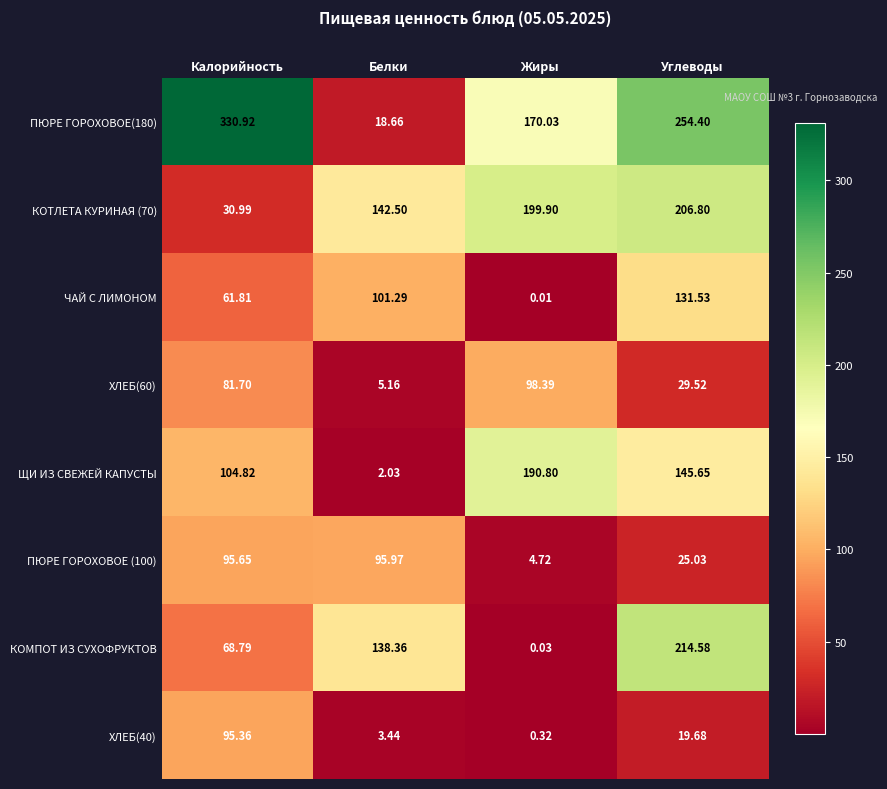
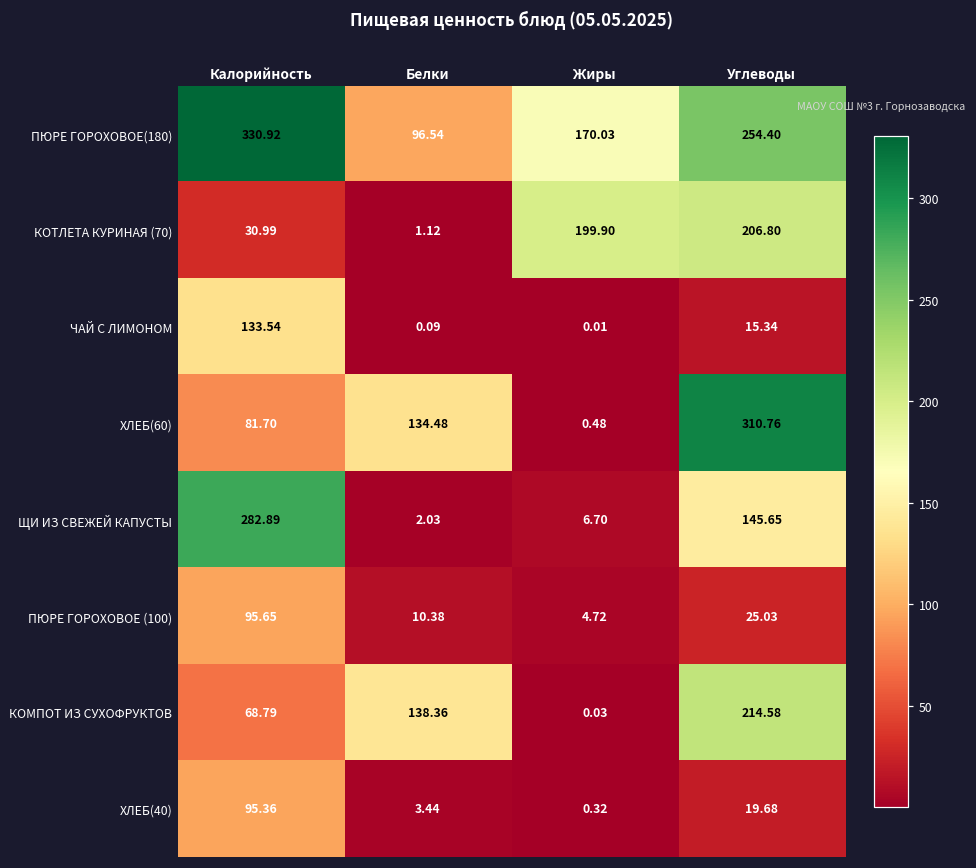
ПЮРЕ ГОРОХОВОЕ(180), Белки: 18.66 -> 96.54
КОТЛЕТА КУРИНАЯ (70), Белки: 142.50 -> 1.12
ЧАЙ С ЛИМОНОМ, Калорийность: 61.81 -> 133.54
ЧАЙ С ЛИМОНОМ, Белки: 101.29 -> 0.09
ЧАЙ С ЛИМОНОМ, Углеводы: 131.53 -> 15.34
ХЛЕБ(60), Белки: 5.16 -> 134.48
ХЛЕБ(60), Жиры: 98.39 -> 0.48
ХЛЕБ(60), Углеводы: 29.52 -> 310.76
ЩИ ИЗ СВЕЖЕЙ КАПУСТЫ, Калорийность: 104.82 -> 282.89
ЩИ ИЗ СВЕЖЕЙ КАПУСТЫ, Жиры: 190.80 -> 6.70
ПЮРЕ ГОРОХОВОЕ (100), Белки: 95.97 -> 10.38
